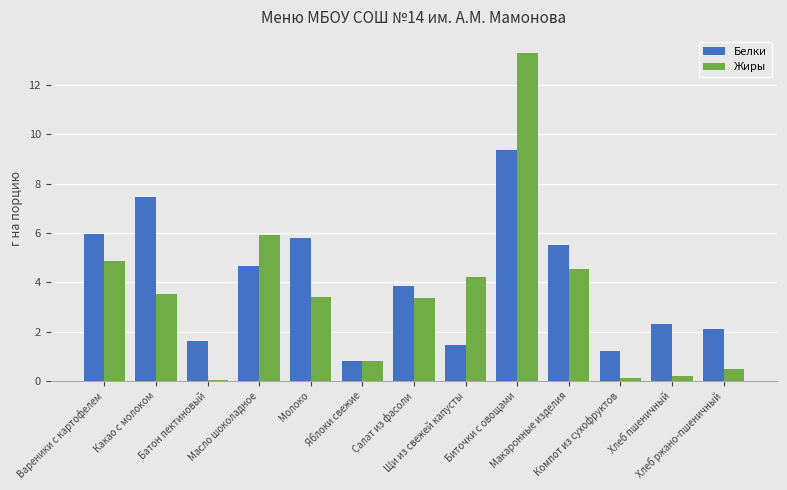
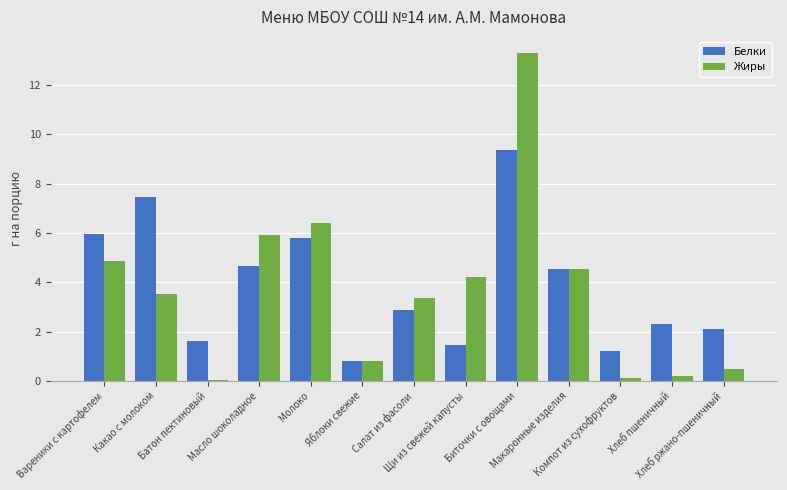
Жиры, Молоко: 3.4 -> 6.4
Белки, Салат из фасоли: 3.9 -> 2.9
Белки, Макаронные изделия: 5.5 -> 4.5
